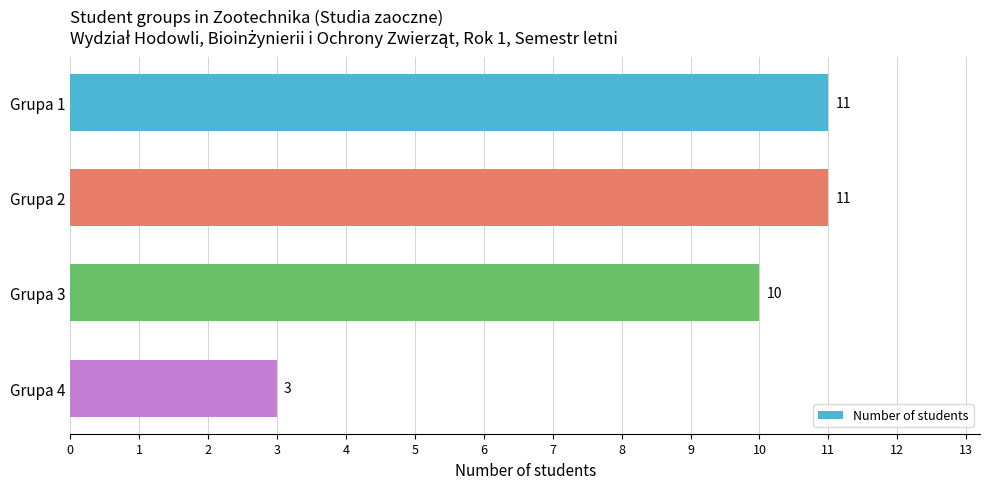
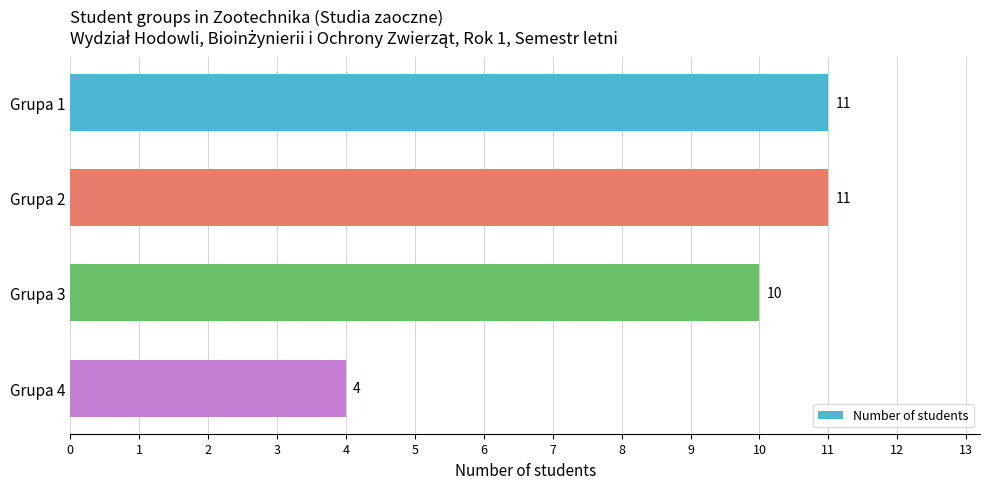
Grupa 4: 3 -> 4
